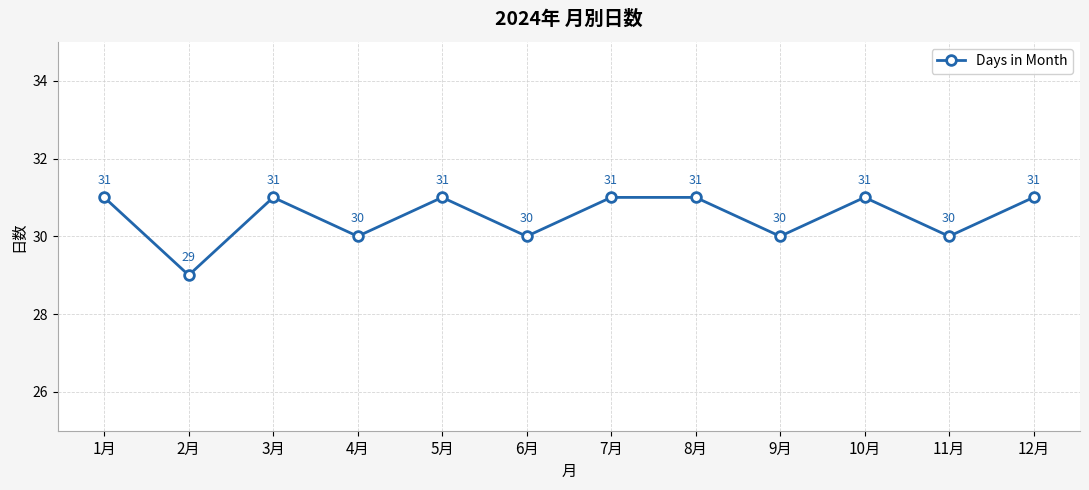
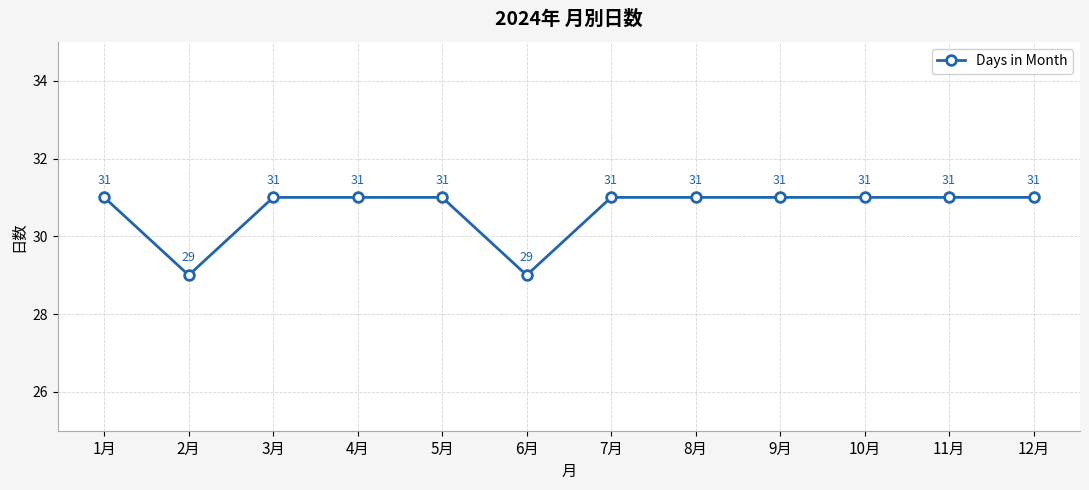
4月: 30 -> 31
6月: 30 -> 29
9月: 30 -> 31
11月: 30 -> 31
